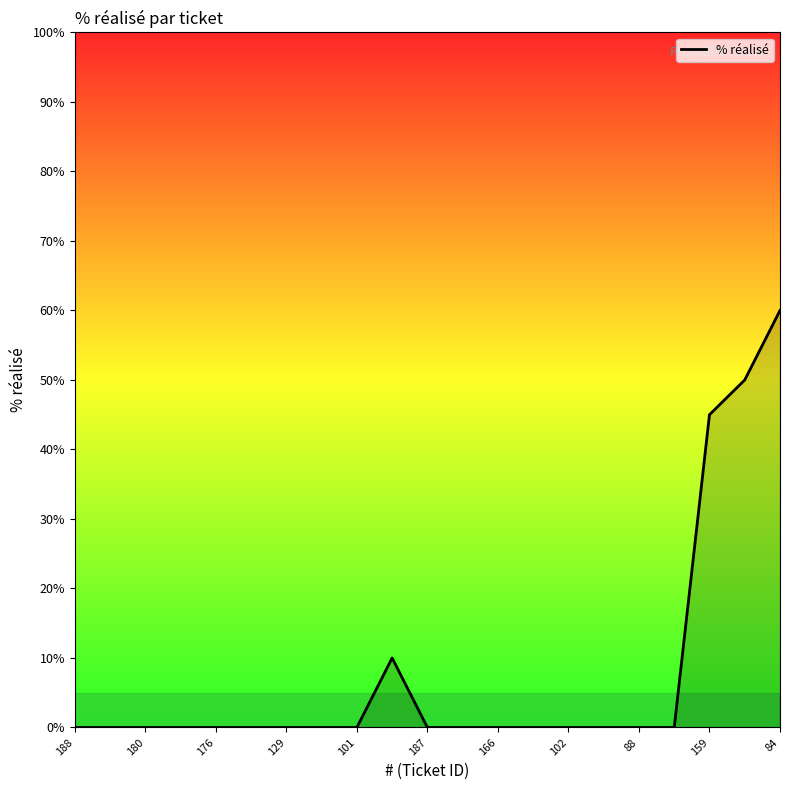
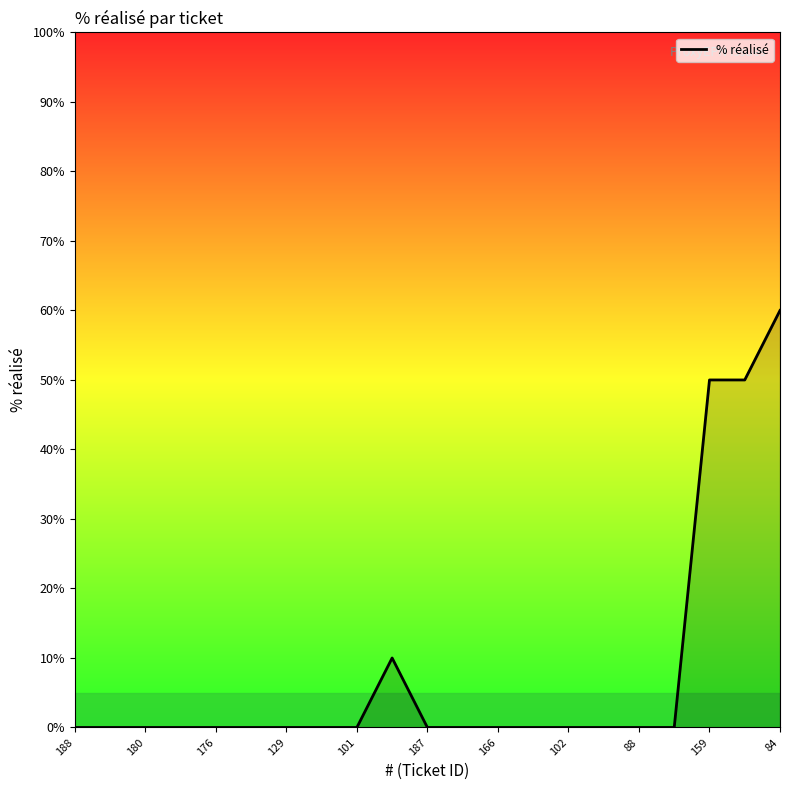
159: 45% -> 50%
